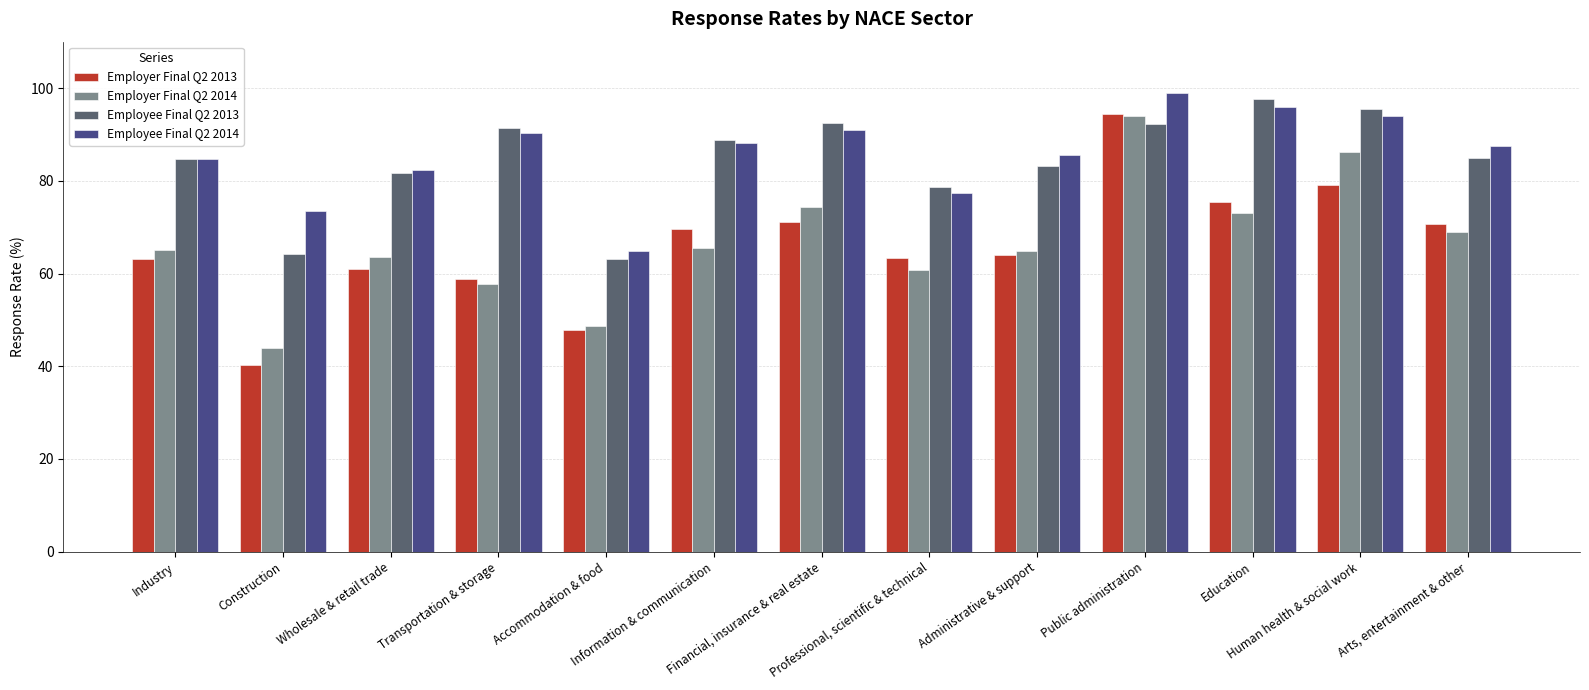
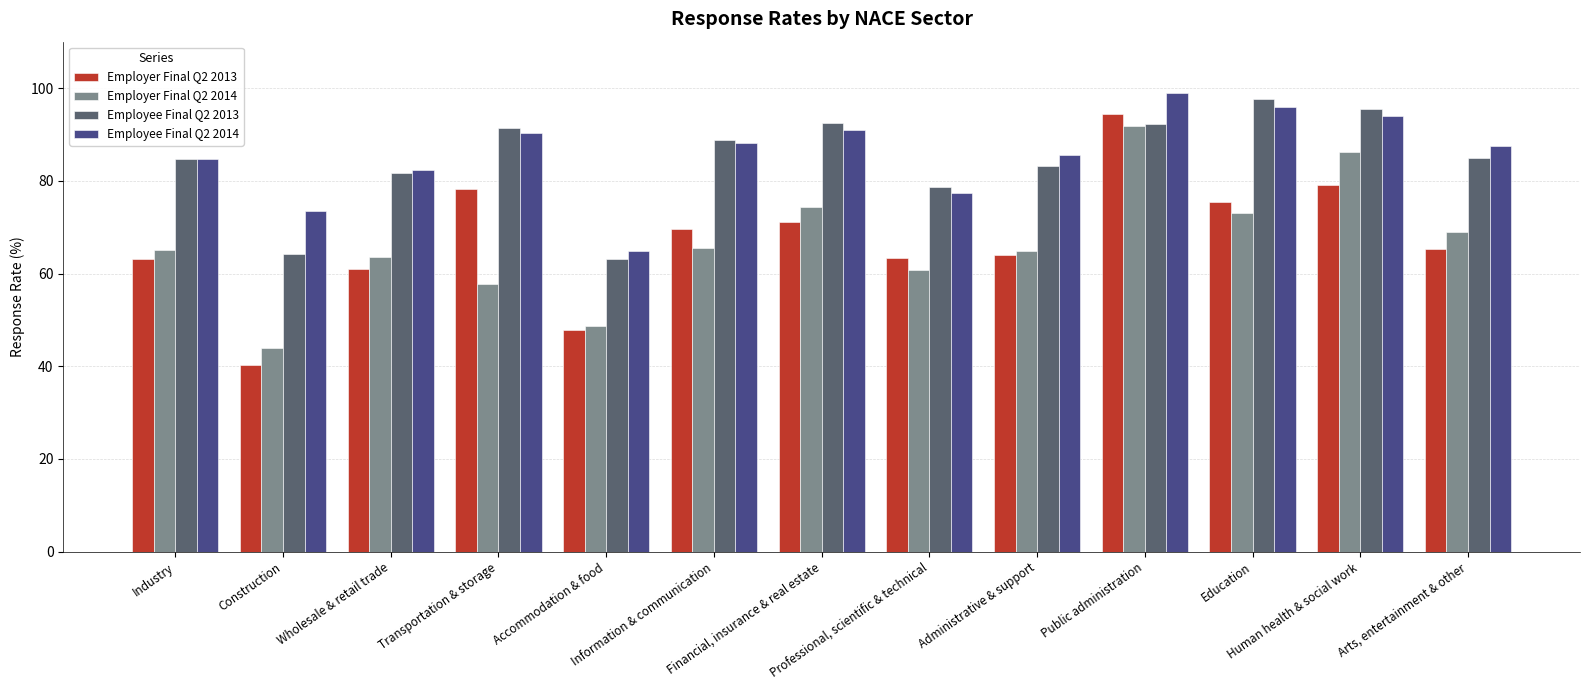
Employer Final Q2 2013, Transportation & storage: 59 -> 78
Employer Final Q2 2014, Public administration: 94 -> 92
Employer Final Q2 2013, Arts, entertainment & other: 71 -> 65
